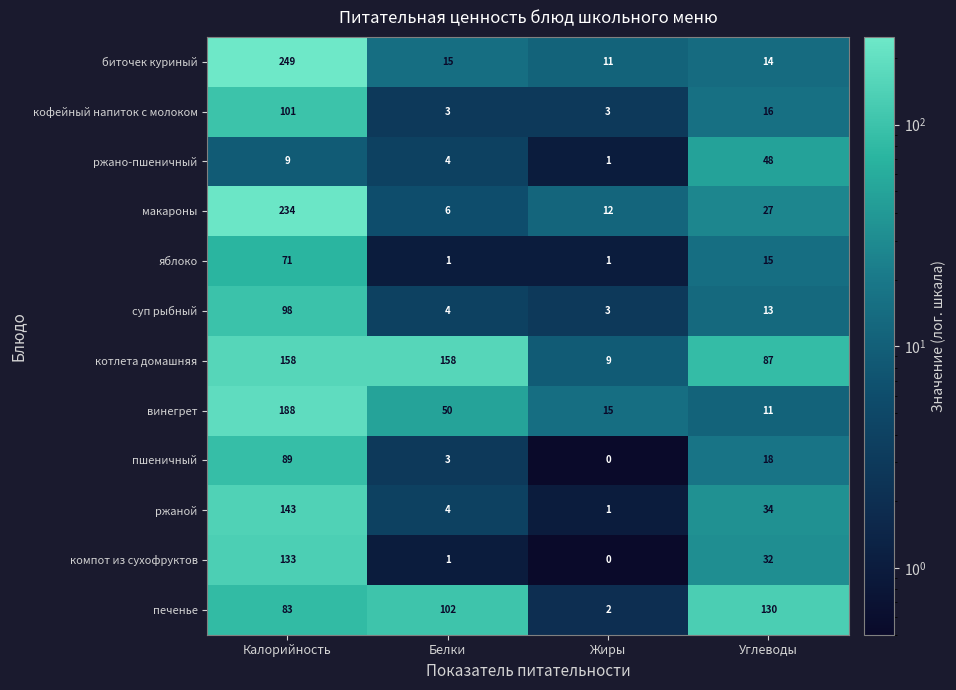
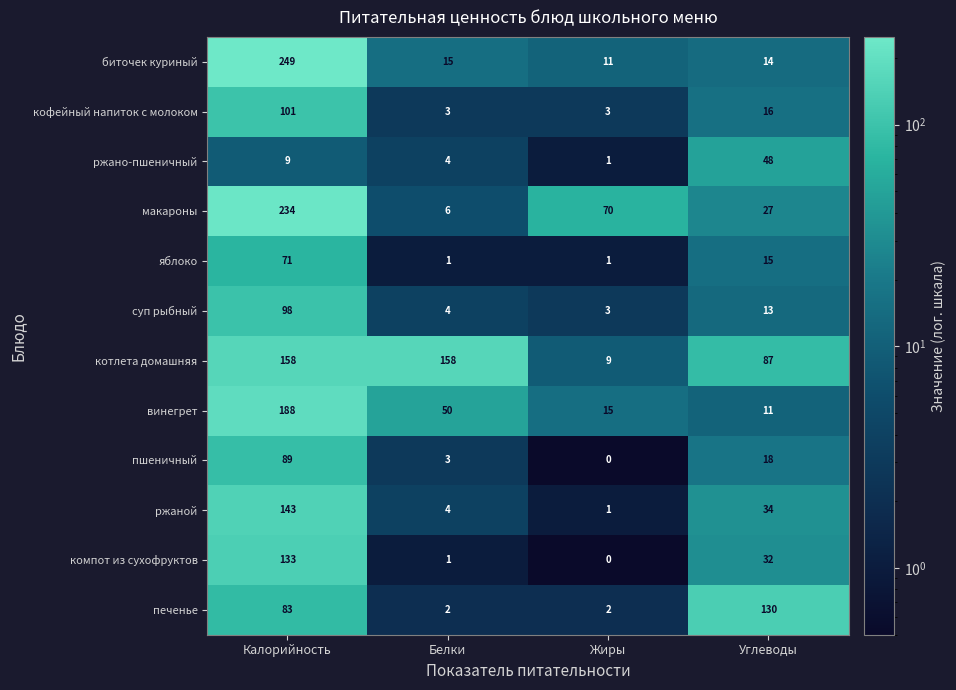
макароны, Жиры: 12 -> 70
печенье, Белки: 102 -> 2
